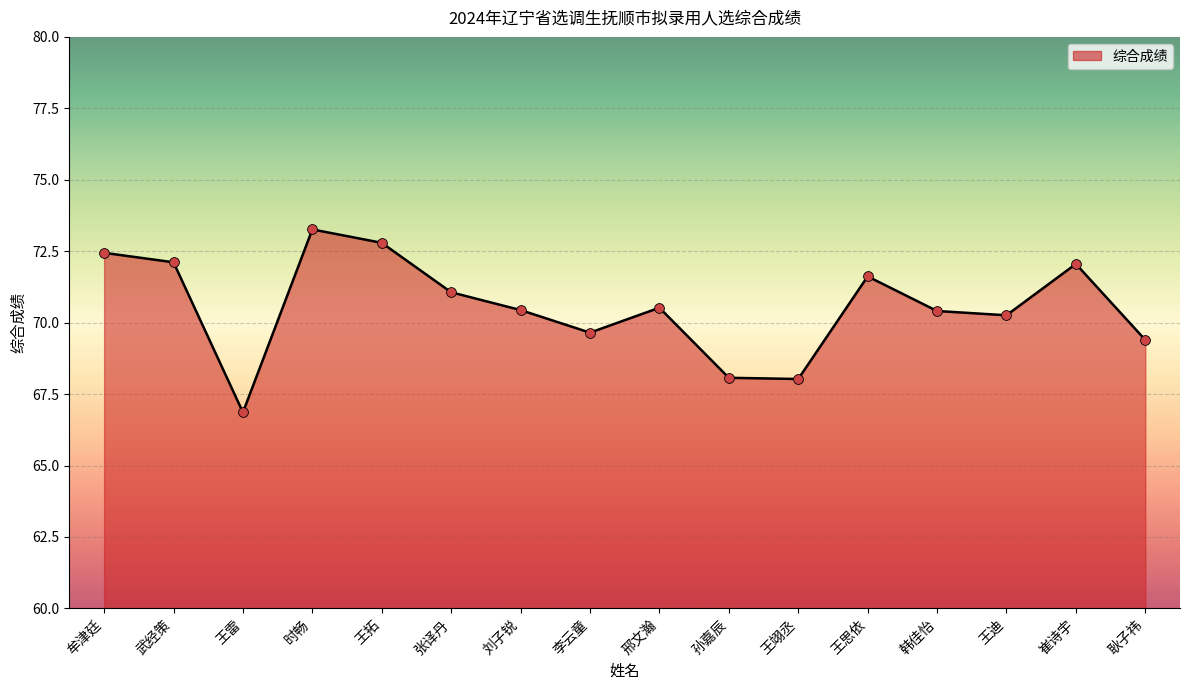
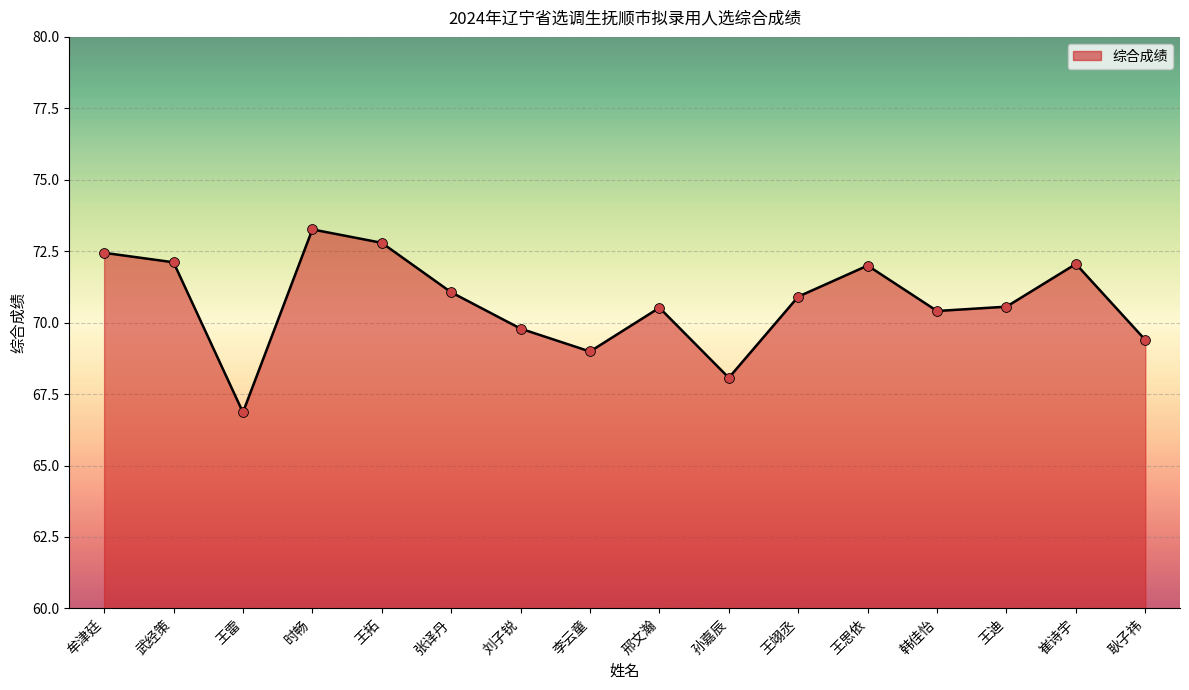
刘子锐: 70.4 -> 69.8
李云童: 69.7 -> 69.0
王翊丞: 68.0 -> 70.9
王思依: 71.6 -> 72.0
王迪: 70.3 -> 70.6
